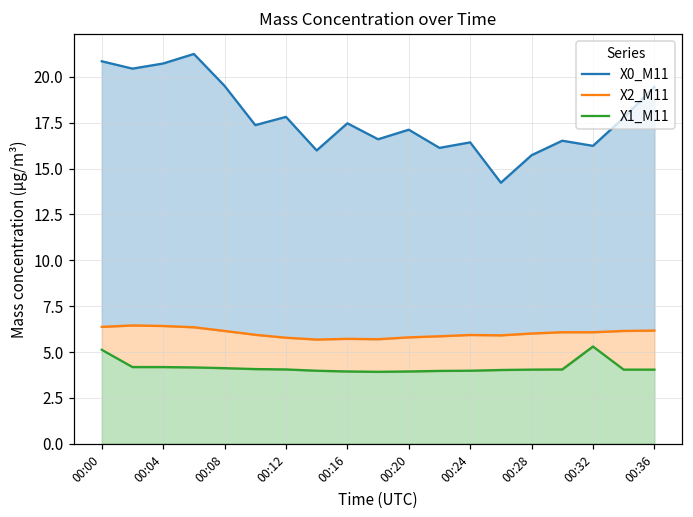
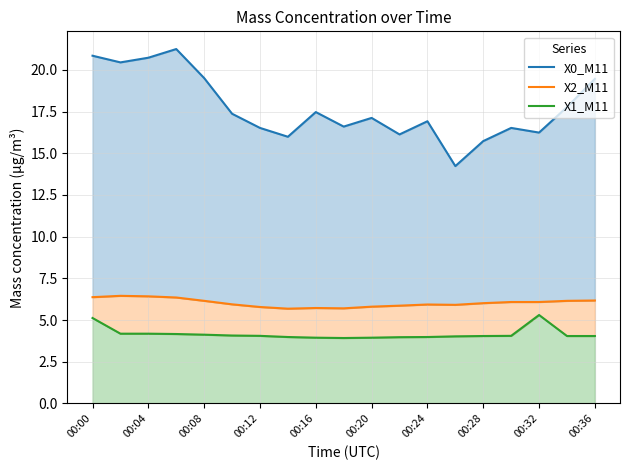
X0_M11, 00:12: 17.8 -> 16.5
X0_M11, 00:24: 16.4 -> 16.9
